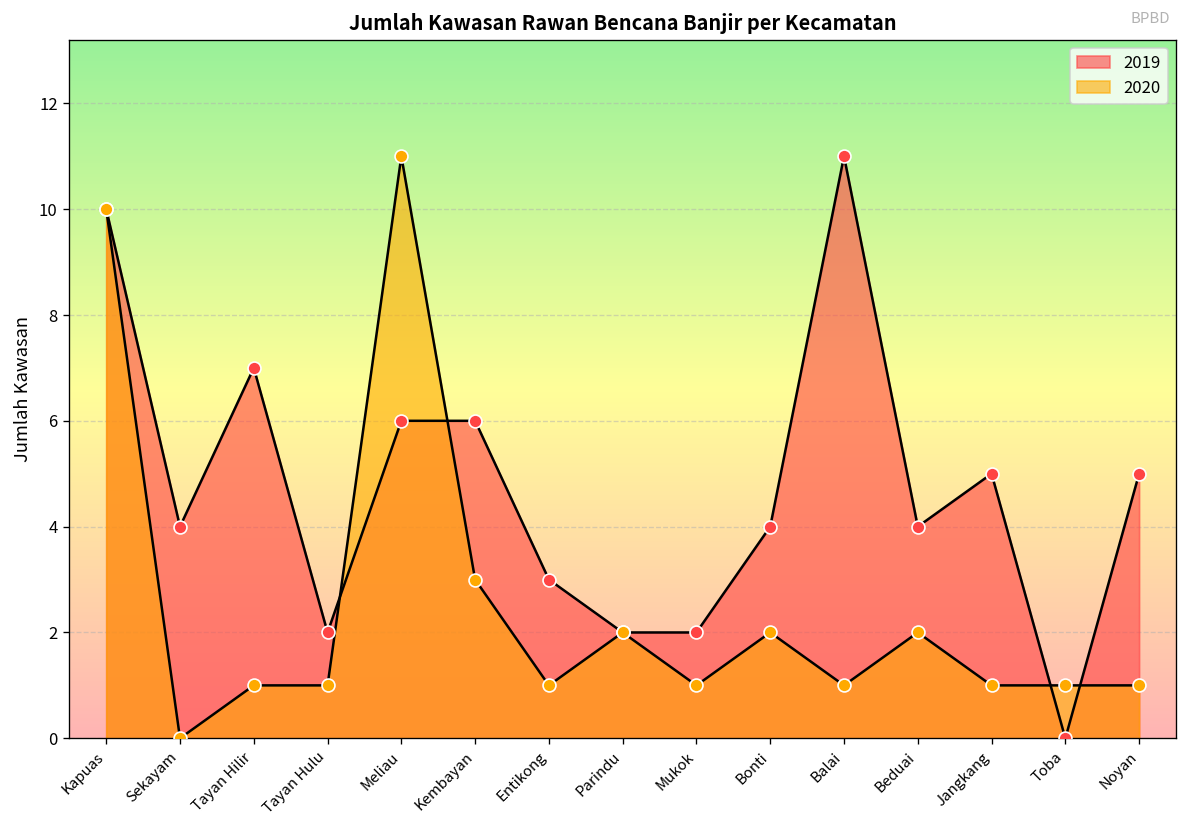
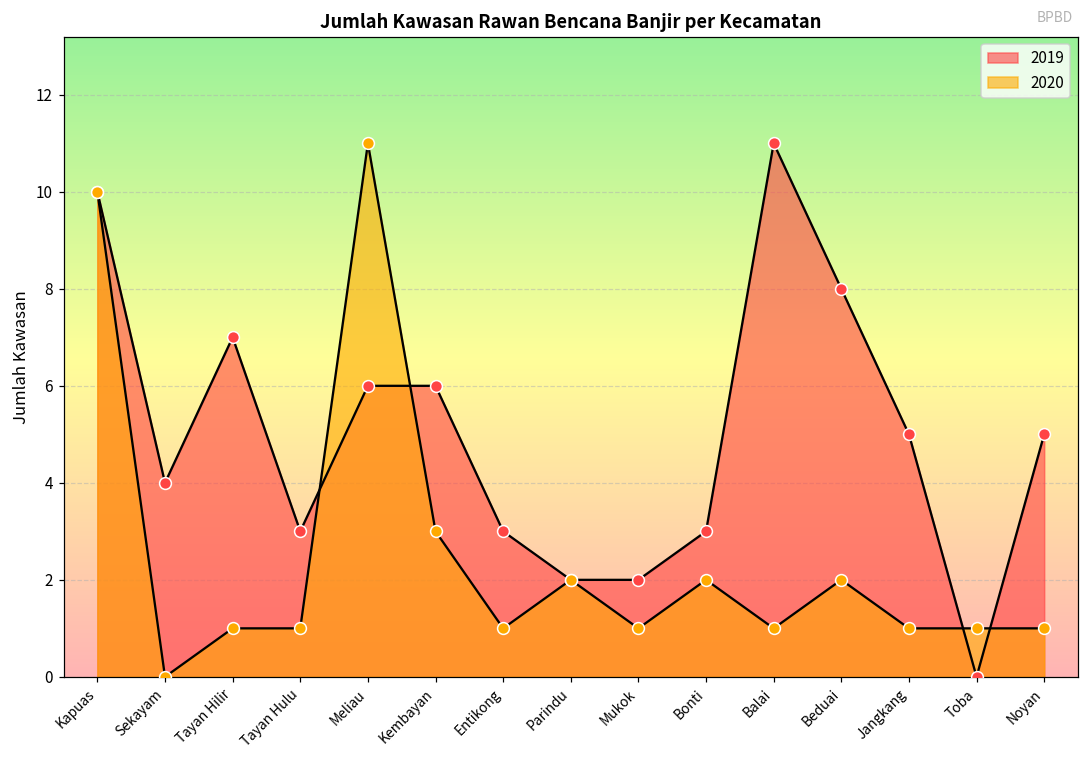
2019, Tayan Hulu: 2 -> 3
2019, Bonti: 4 -> 3
2019, Beduai: 4 -> 8
